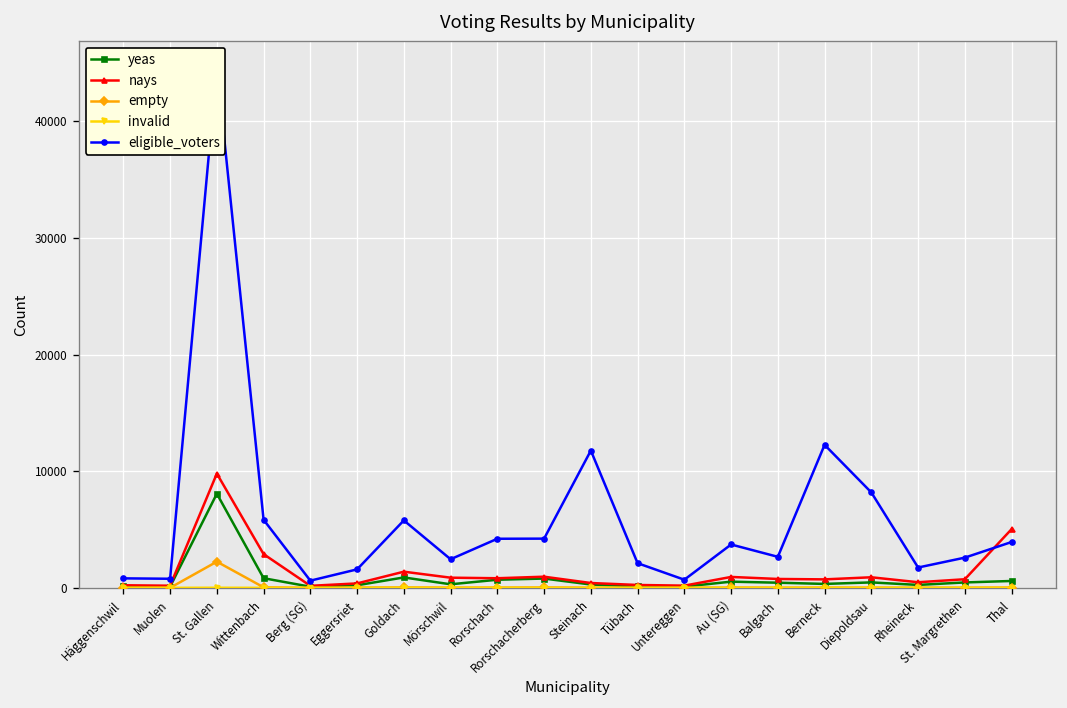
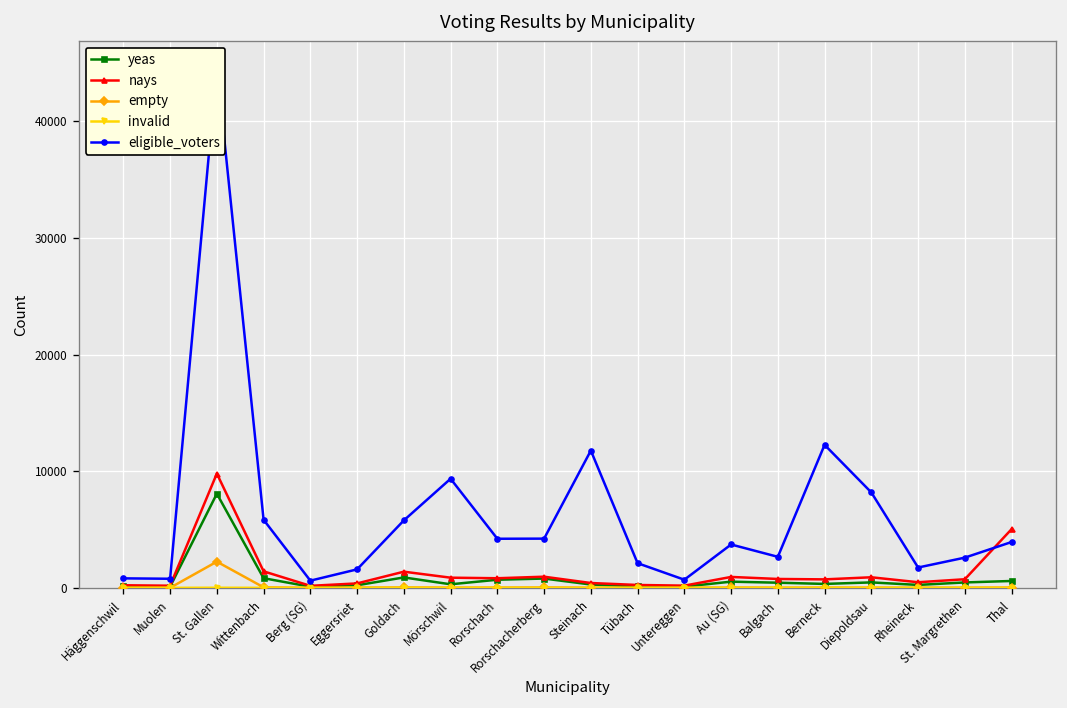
nays, Wittenbach: 3000 -> 1000
eligible_voters, Mörschwil: 2000 -> 9000
